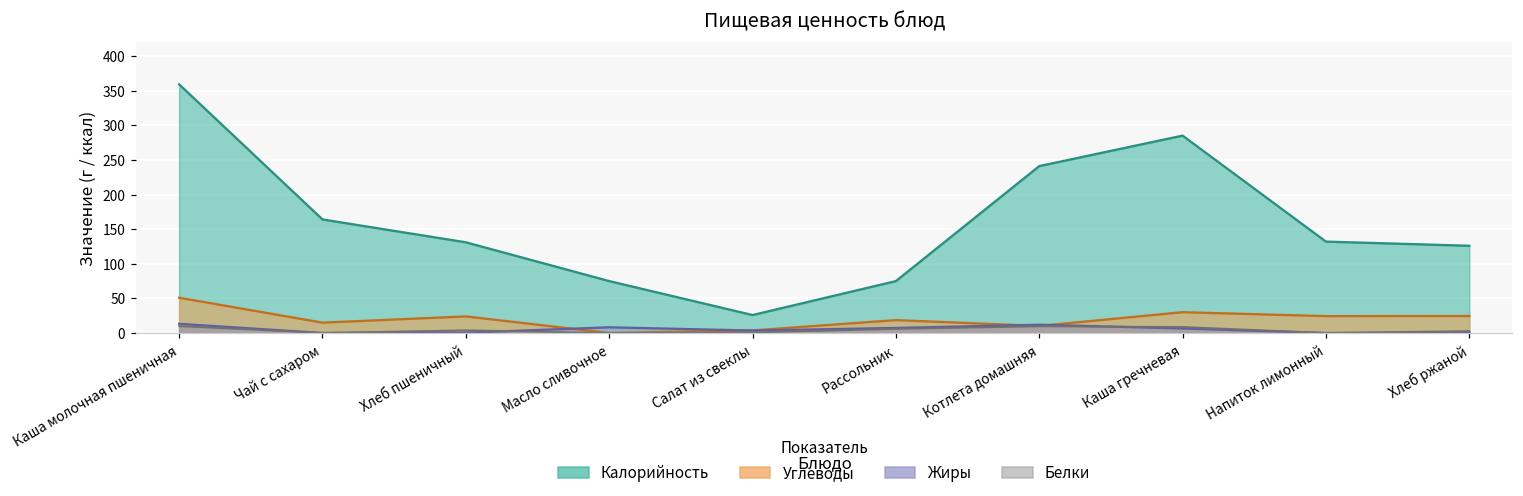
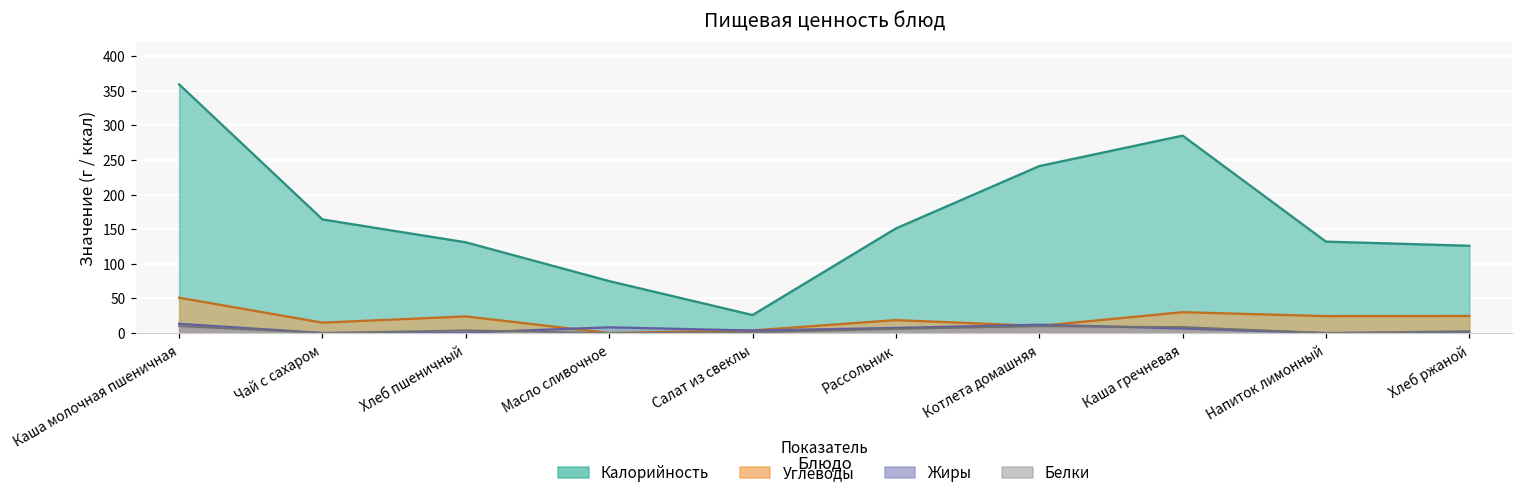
Калорийность, Рассольник: 80 -> 150
